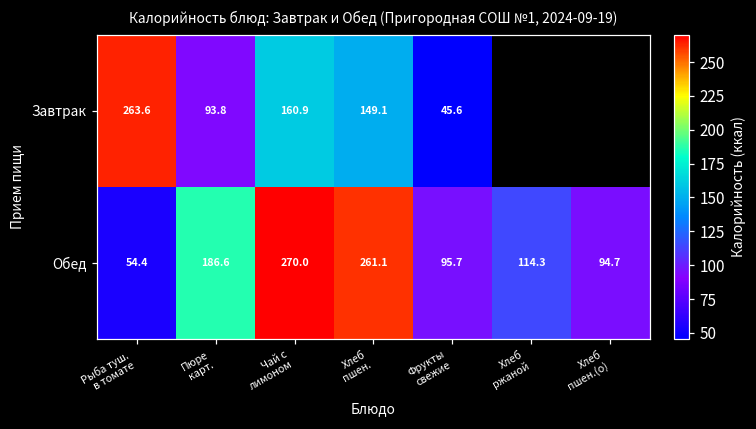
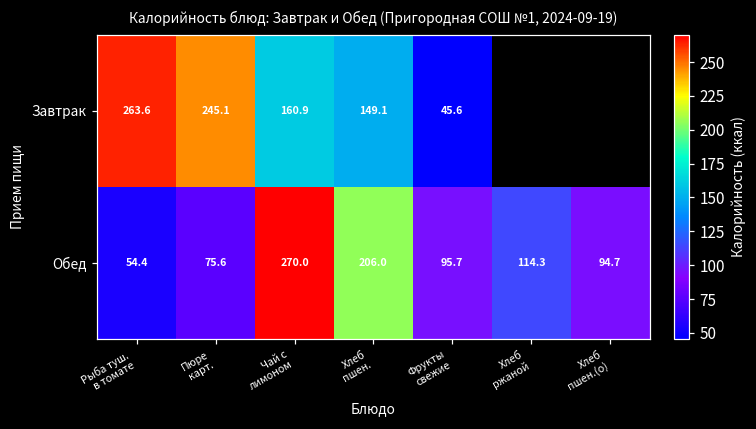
Завтрак, Пюре карт.: 93.8 -> 245.1
Обед, Пюре карт.: 186.6 -> 75.6
Обед, Хлеб пшен.: 261.1 -> 206.0
